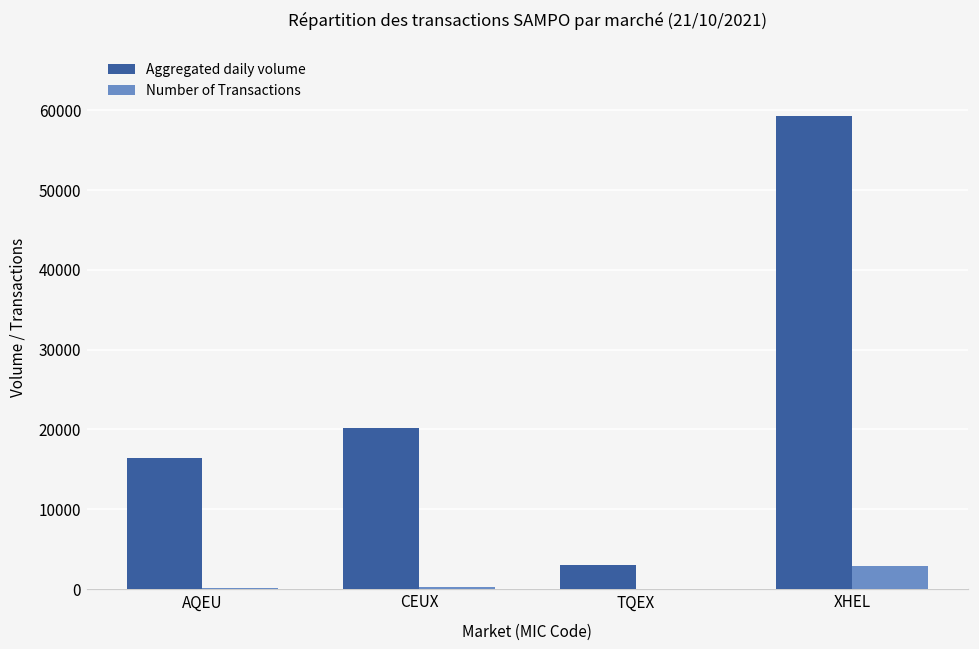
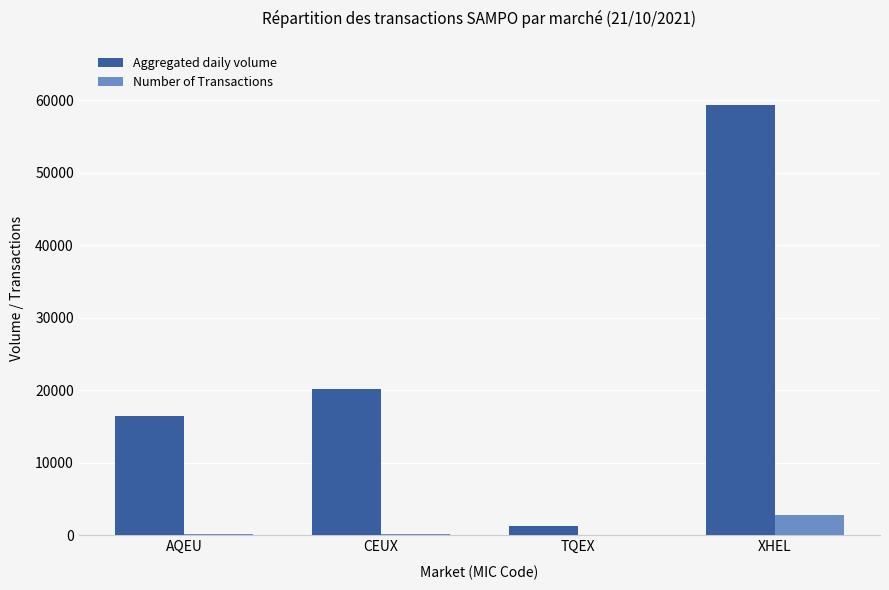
Aggregated daily volume, TQEX: 3000 -> 1000
